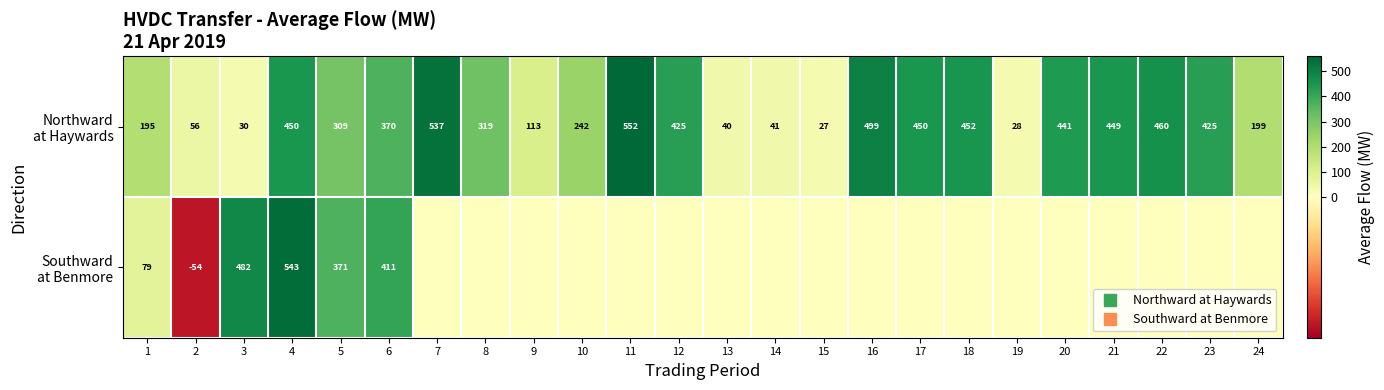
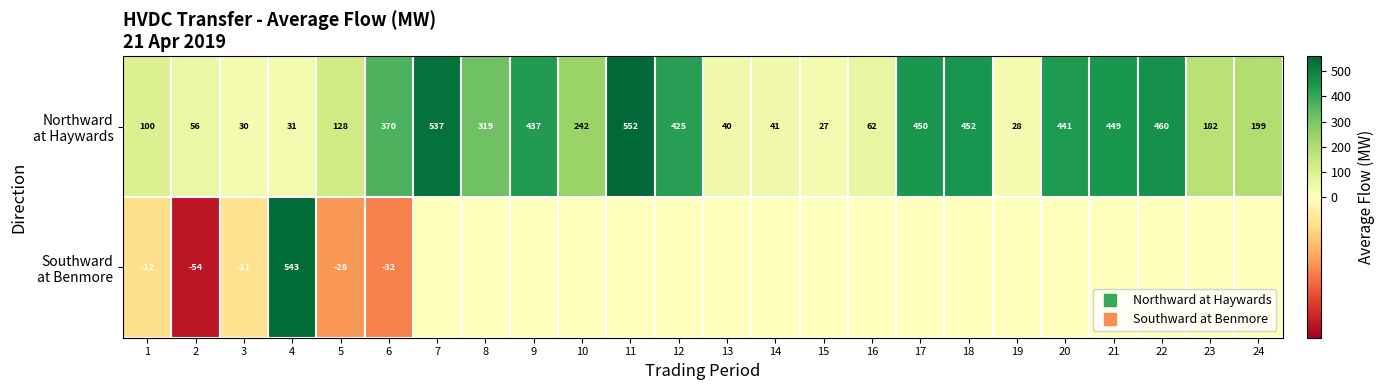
Northward at Haywards, 1: 195 -> 100
Northward at Haywards, 4: 450 -> 31
Northward at Haywards, 5: 309 -> 128
Northward at Haywards, 9: 113 -> 437
Northward at Haywards, 16: 499 -> 62
Northward at Haywards, 23: 425 -> 182
Southward at Benmore, 1: 79 -> -12
Southward at Benmore, 3: 482 -> -11
Southward at Benmore, 5: 371 -> -28
Southward at Benmore, 6: 411 -> -32
